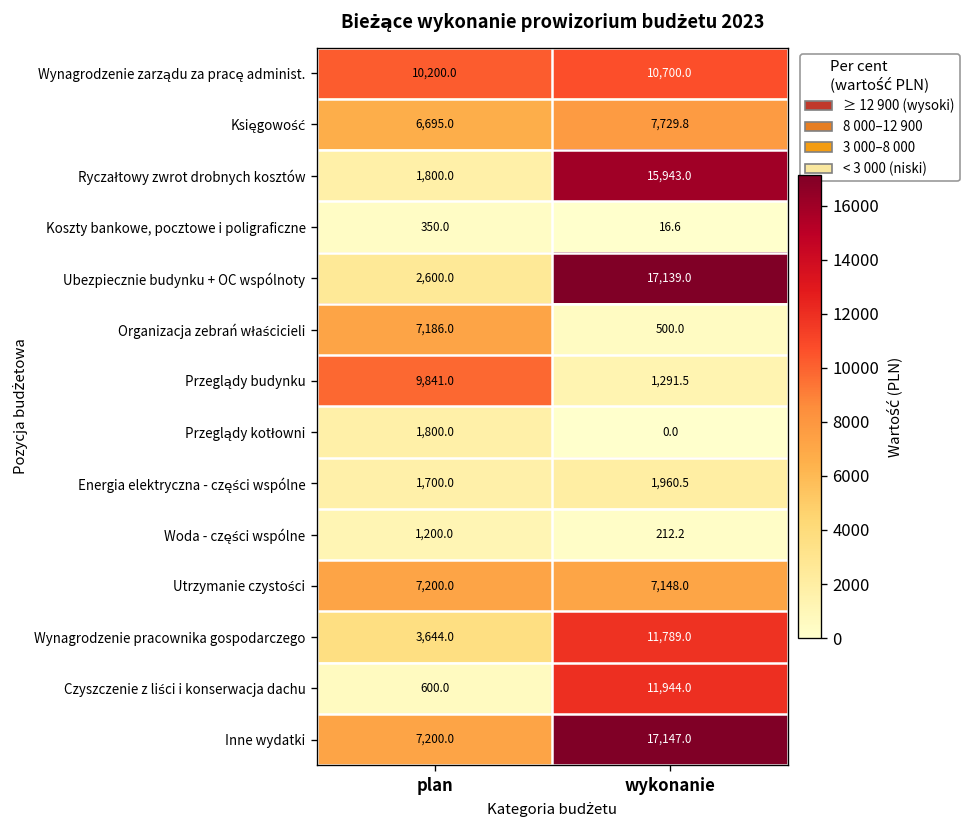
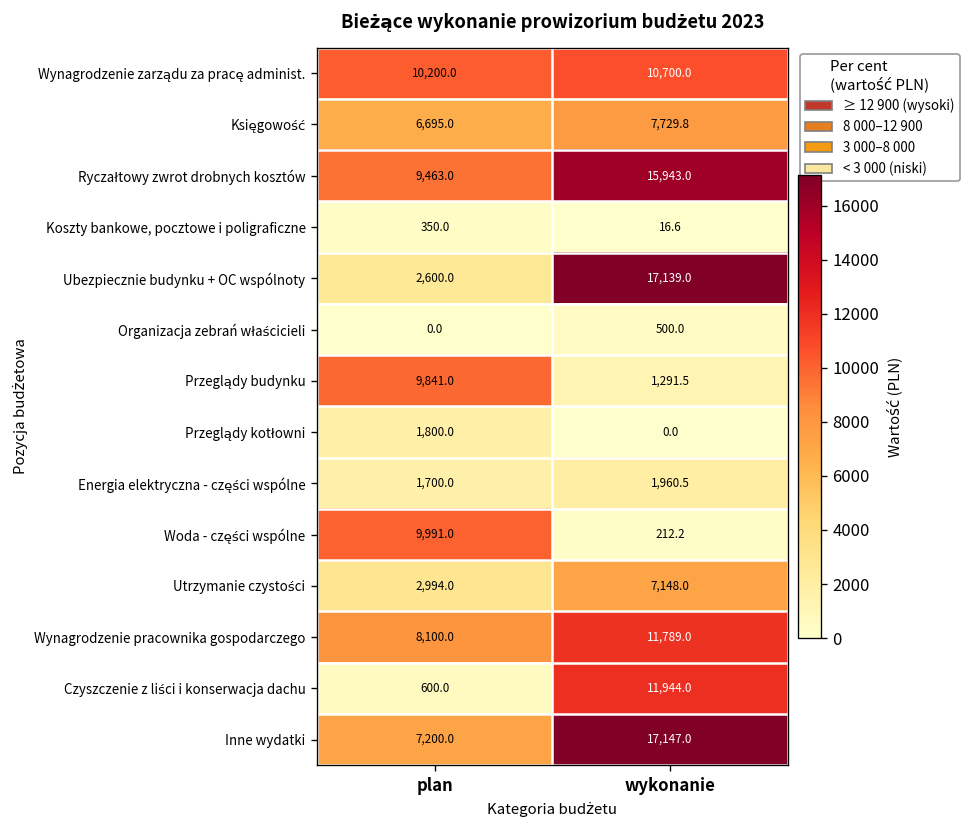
Ryczałtowy zwrot drobnych kosztów, plan: 1,800.0 -> 9,463.0
Organizacja zebrań właścicieli, plan: 7,186.0 -> 0.0
Woda - części wspólne, plan: 1,200.0 -> 9,991.0
Utrzymanie czystości, plan: 7,200.0 -> 2,994.0
Wynagrodzenie pracownika gospodarczego, plan: 3,644.0 -> 8,100.0
